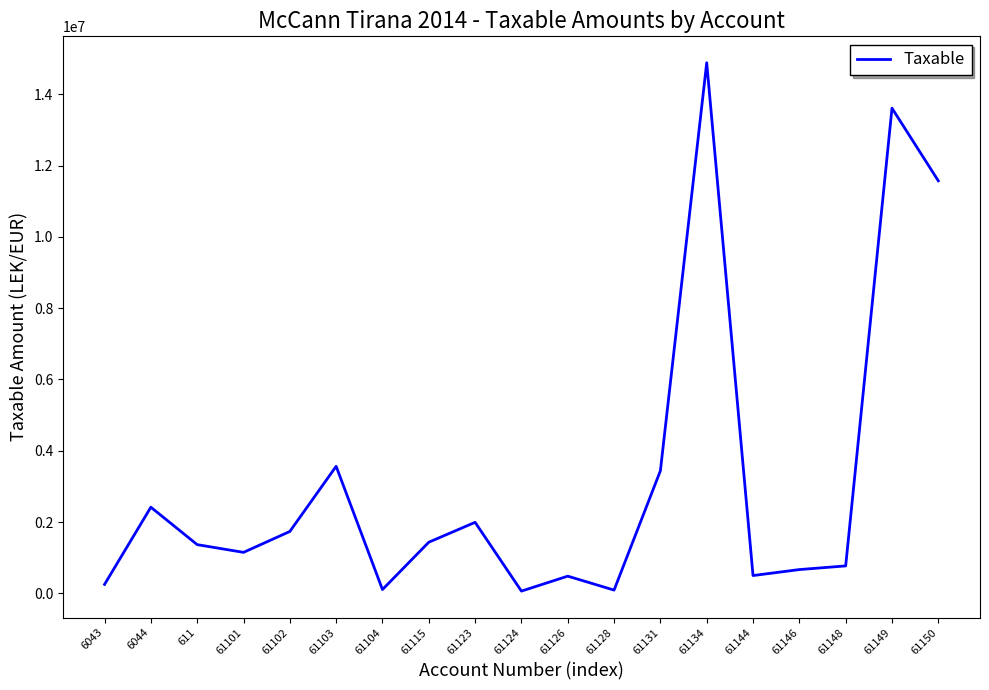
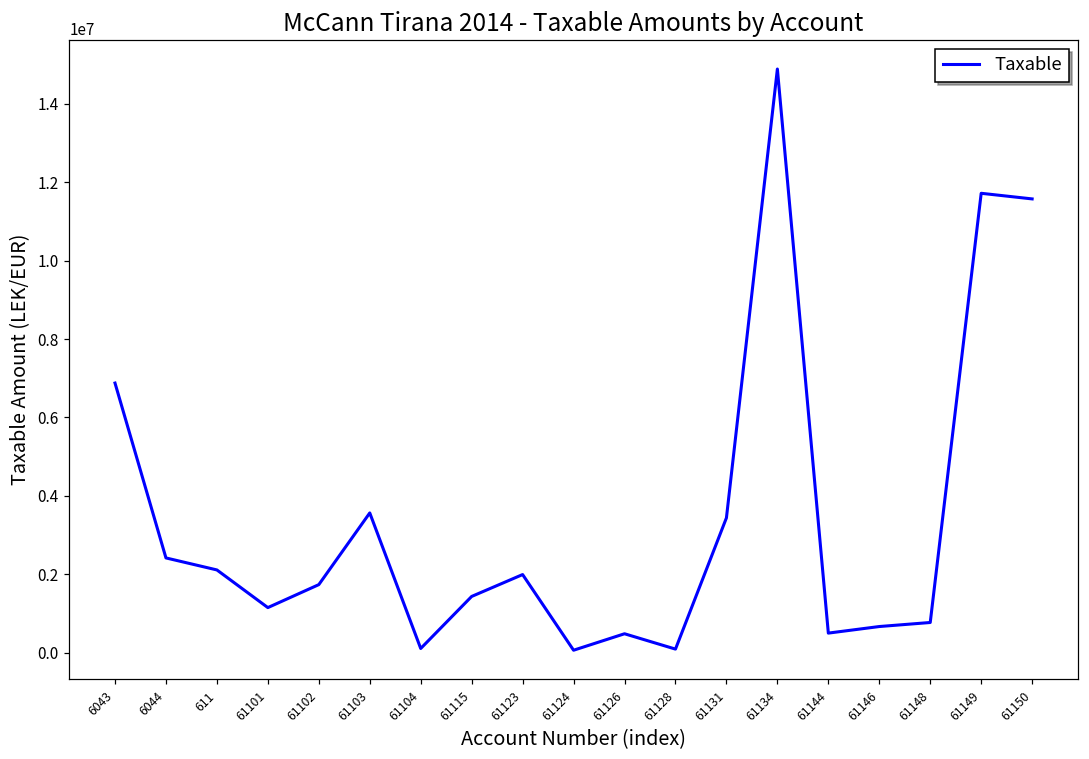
6043: 300000 -> 6900000
611: 1400000 -> 2100000
61149: 13600000 -> 11700000
